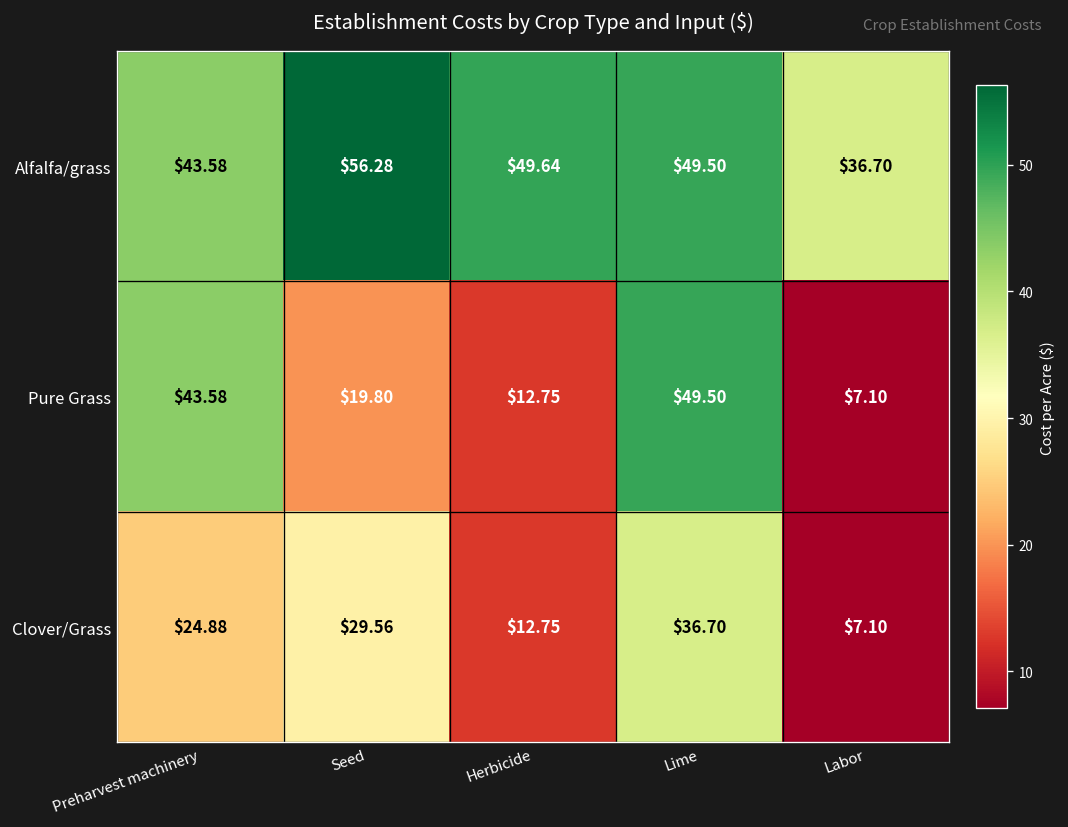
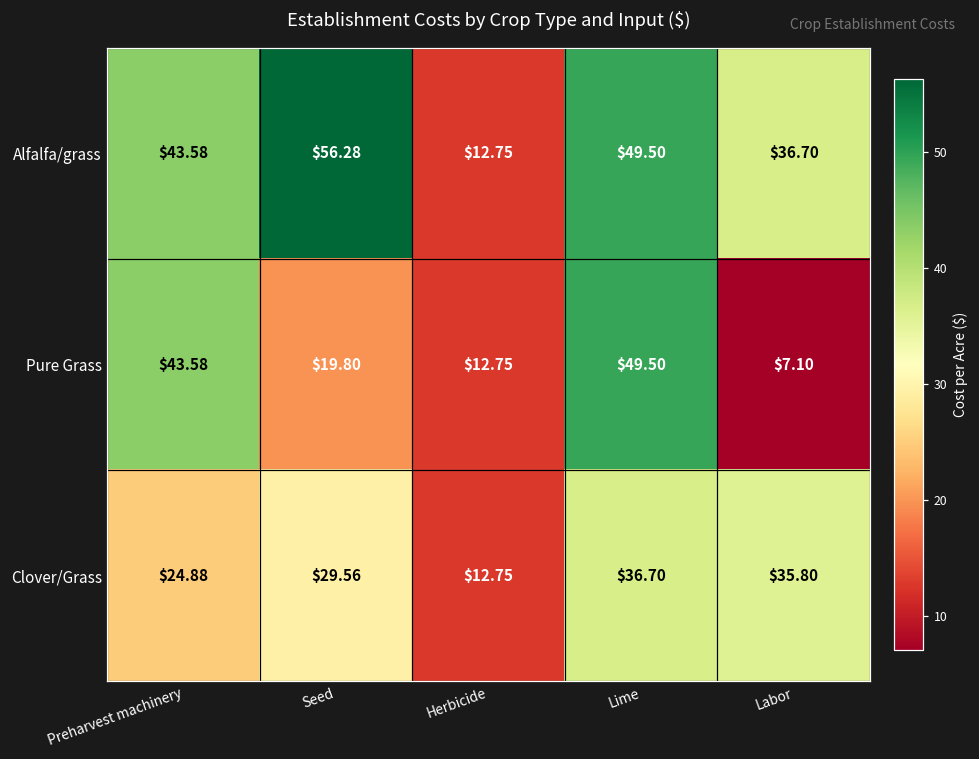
Alfalfa/grass, Herbicide: $49.64 -> $12.75
Clover/Grass, Labor: $7.10 -> $35.80
